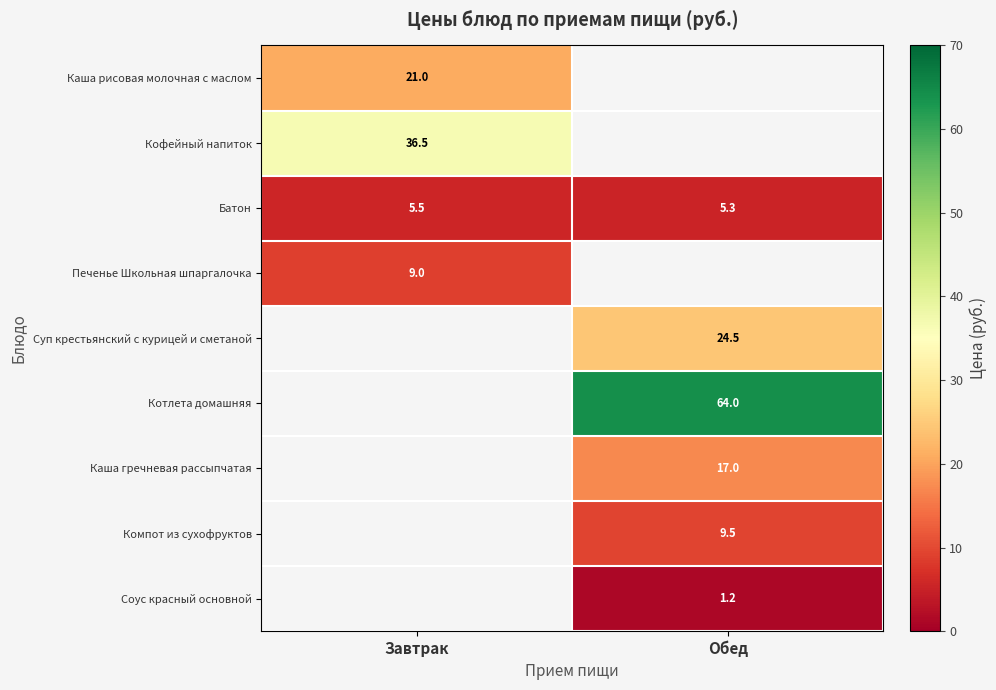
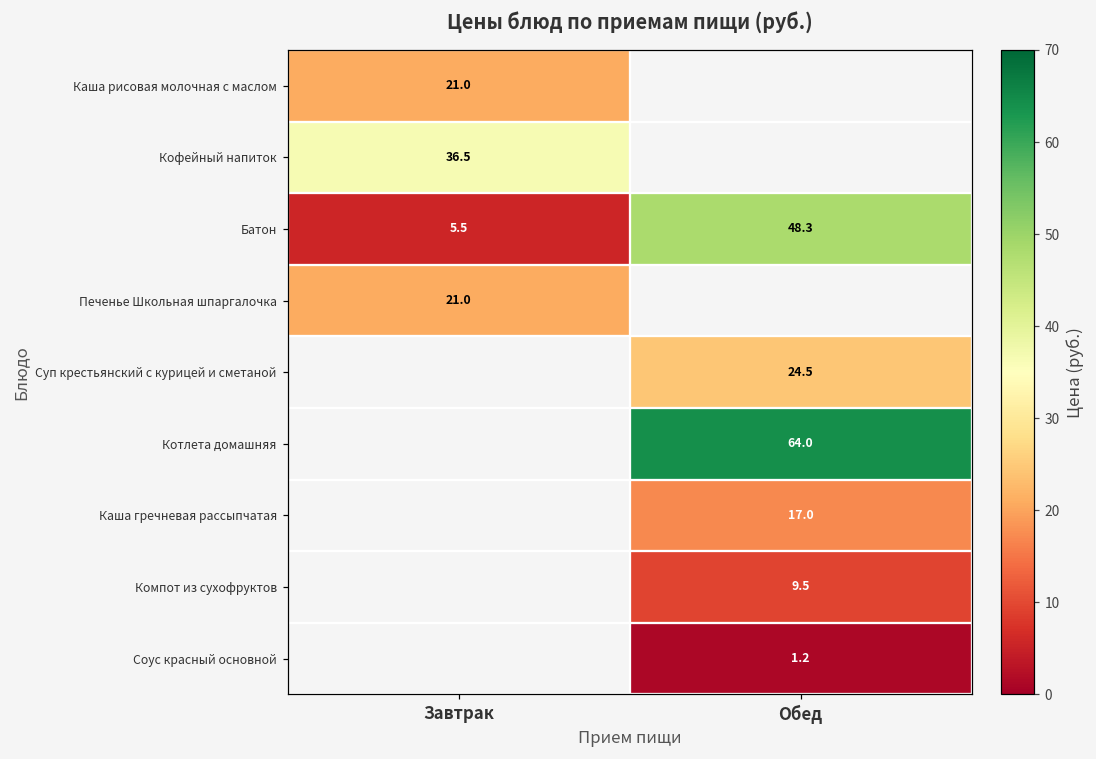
Батон, Обед: 5.3 -> 48.3
Печенье Школьная шпаргалочка, Завтрак: 9.0 -> 21.0
